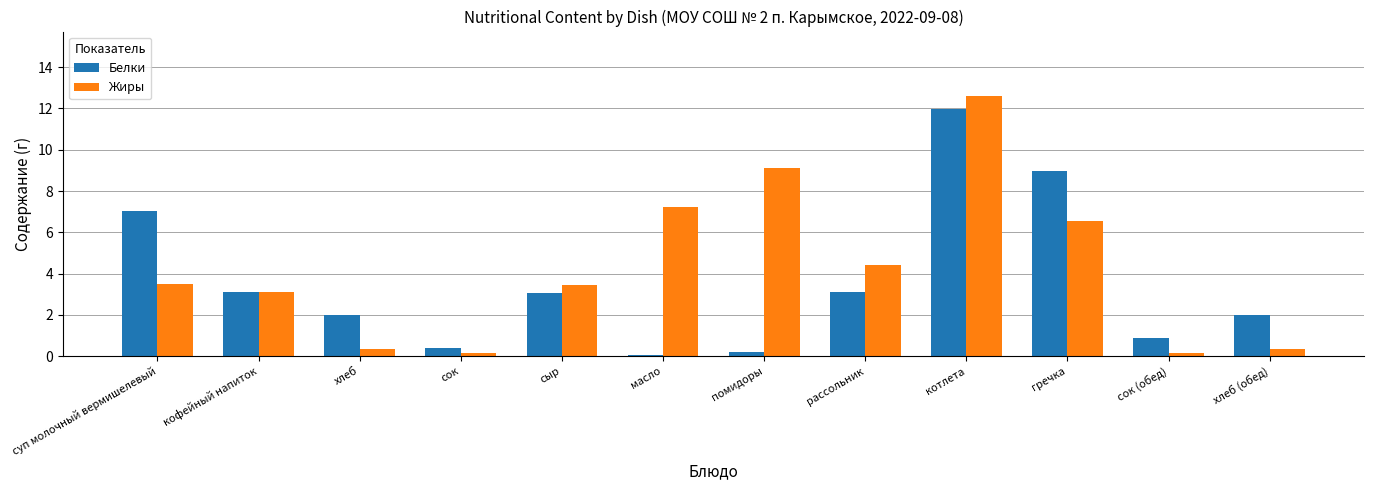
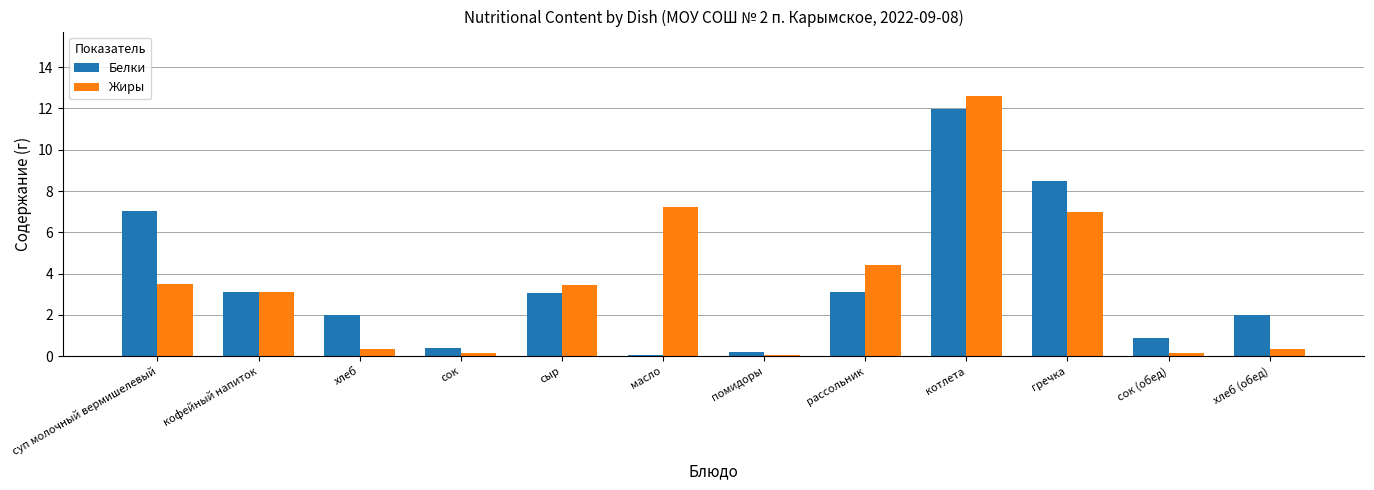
Жиры, помидоры: 9.1 -> 0.0
Белки, гречка: 9.0 -> 8.5
Жиры, гречка: 6.6 -> 7.0
